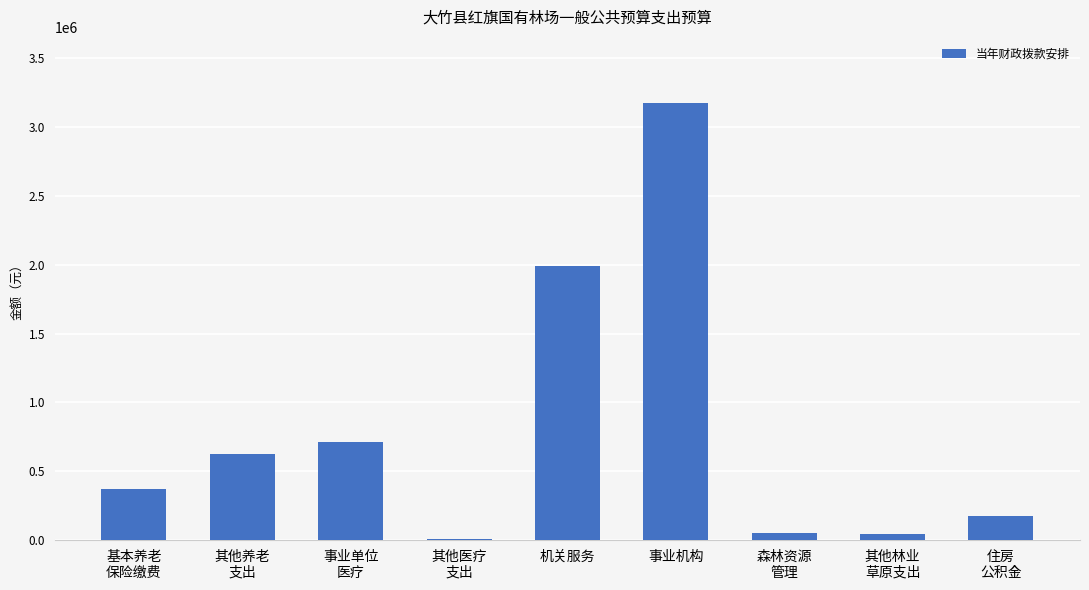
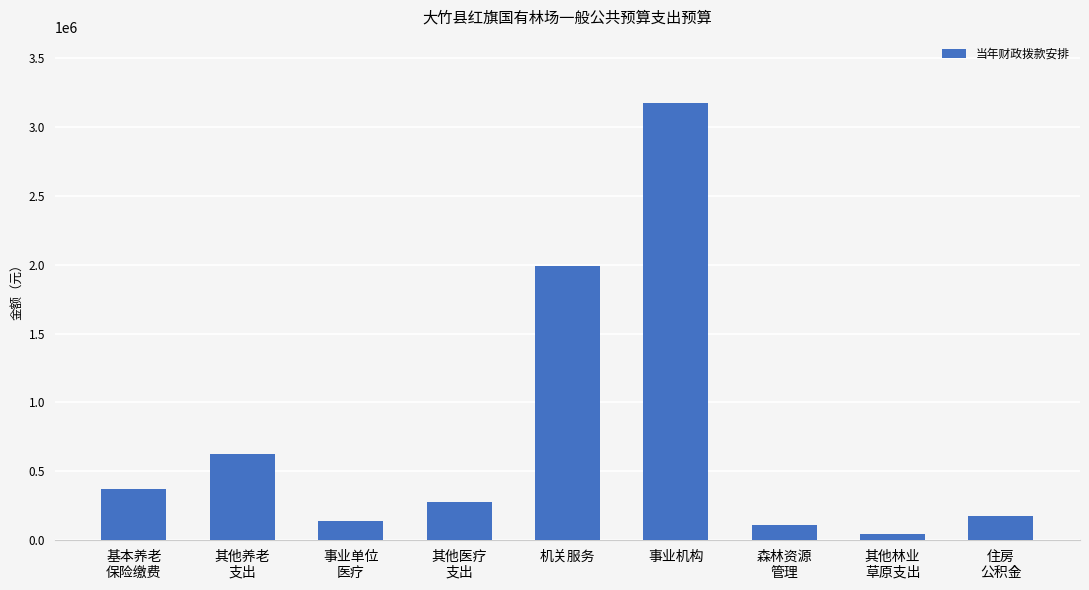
事业单位 医疗: 710000 -> 140000
其他医疗 支出: 10000 -> 280000
森林资源 管理: 50000 -> 110000
